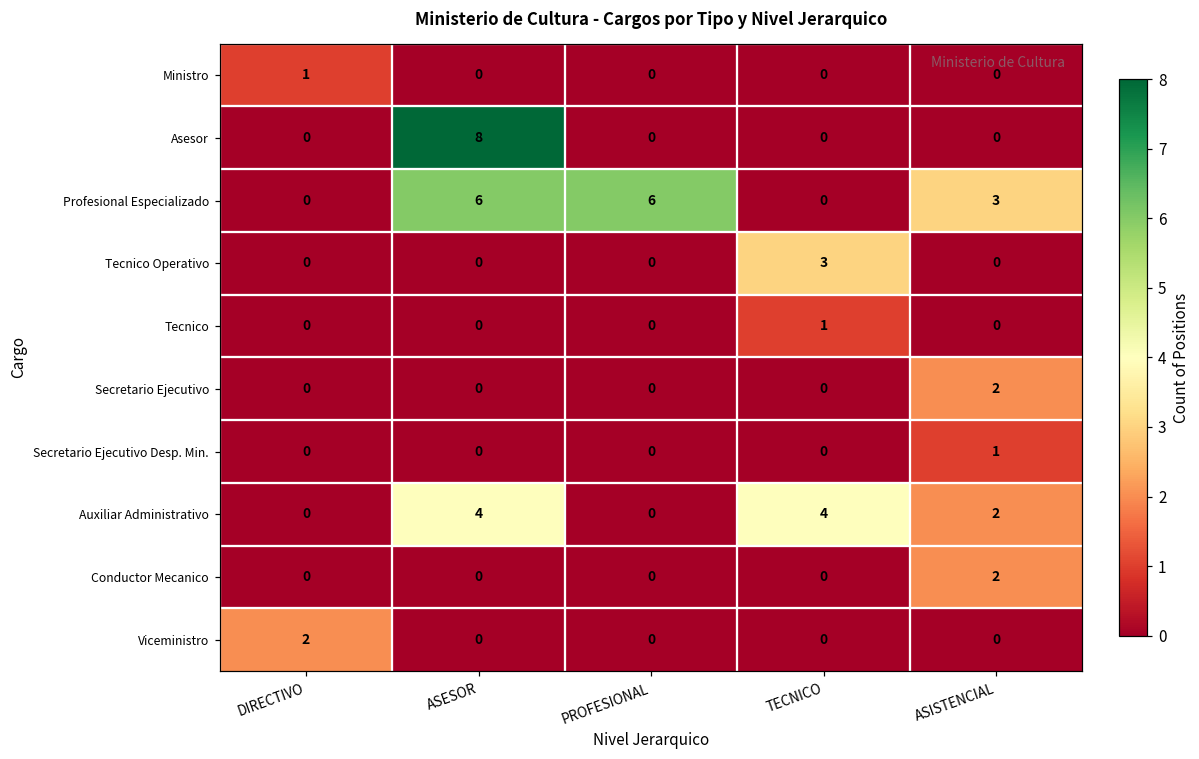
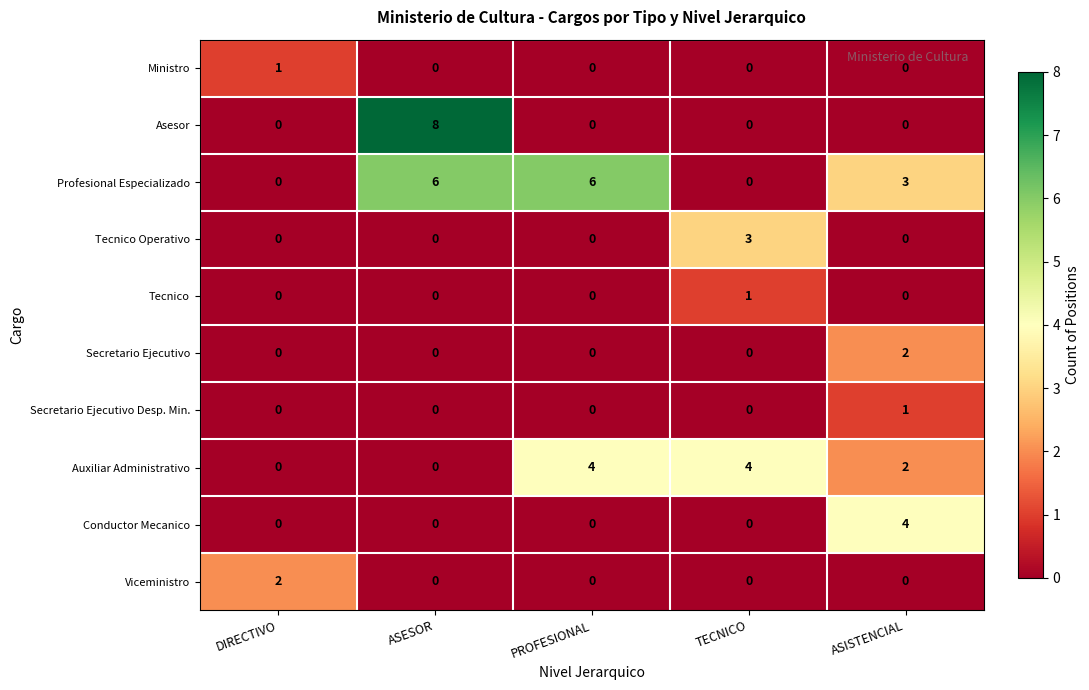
Auxiliar Administrativo, ASESOR: 4 -> 0
Auxiliar Administrativo, PROFESIONAL: 0 -> 4
Conductor Mecanico, ASISTENCIAL: 2 -> 4
